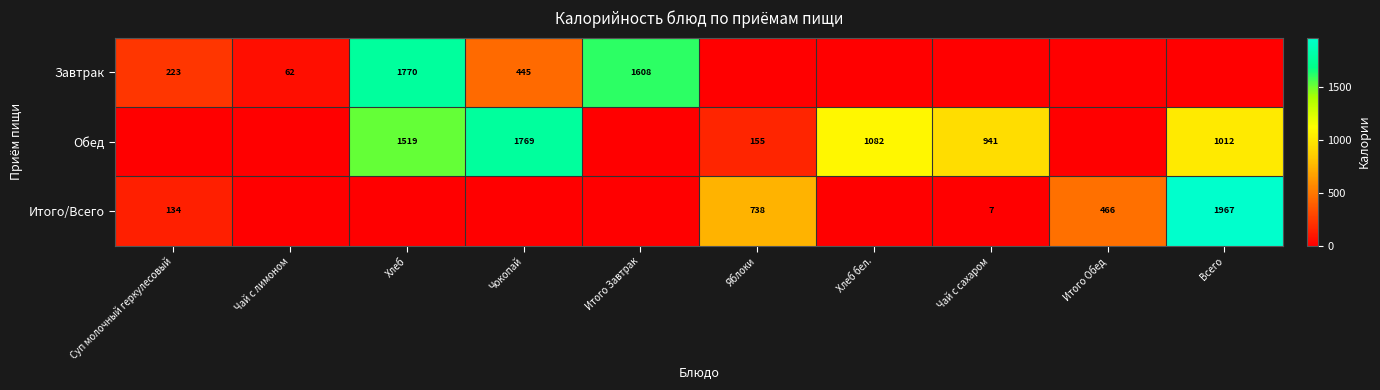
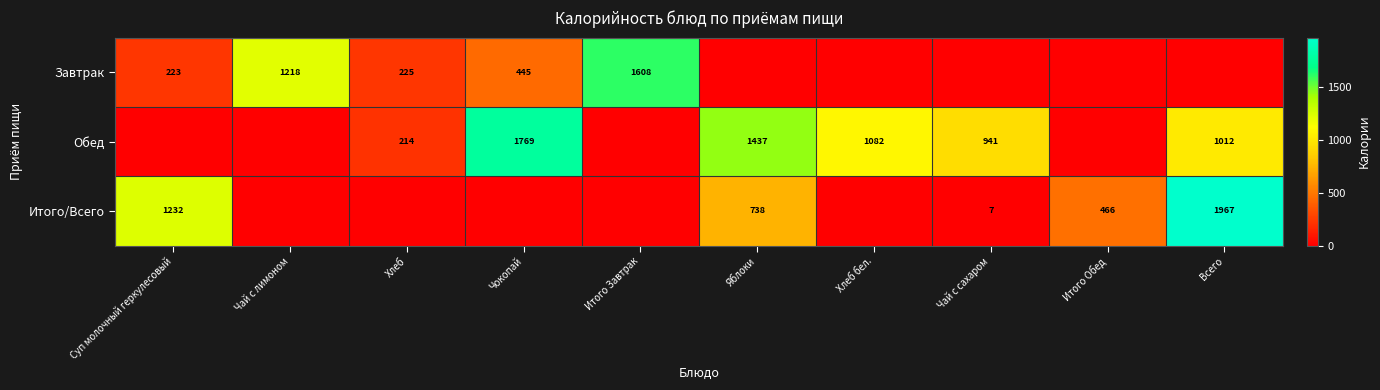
Завтрак, Чай с лимоном: 62 -> 1218
Завтрак, Хлеб: 1770 -> 225
Обед, Хлеб: 1519 -> 214
Обед, Яблоки: 155 -> 1437
Итого/Всего, Суп молочный геркулесовый: 134 -> 1232
